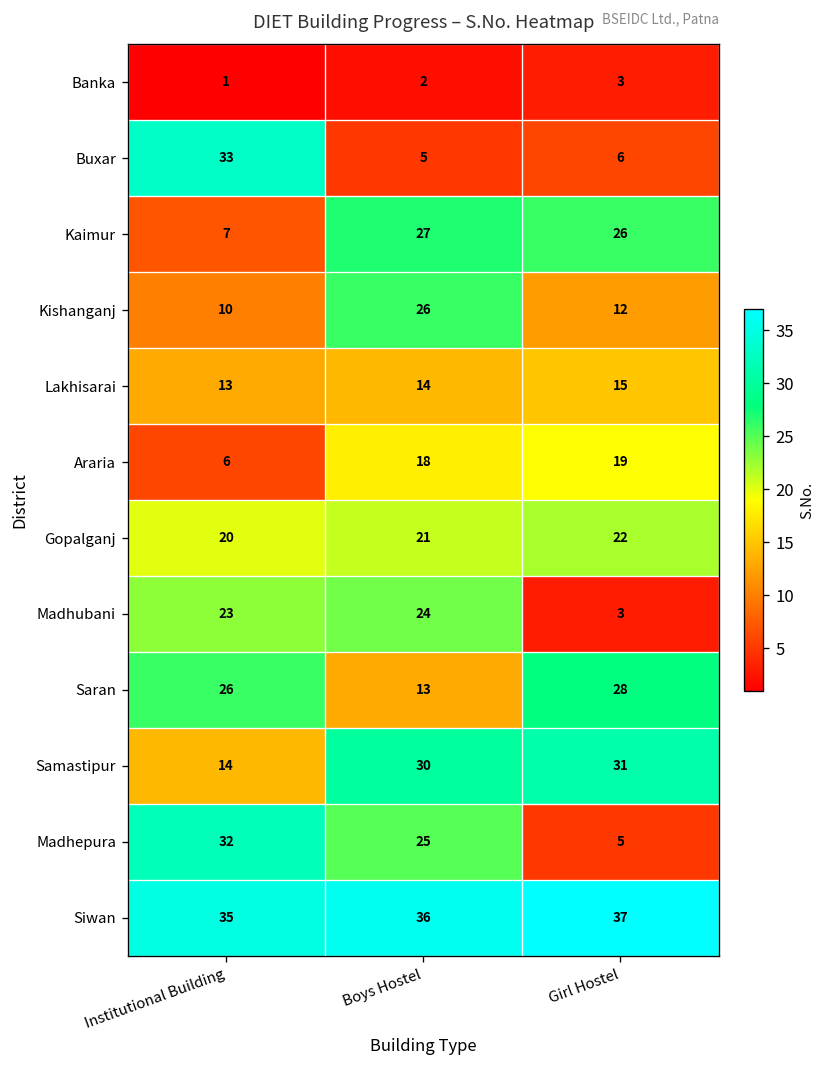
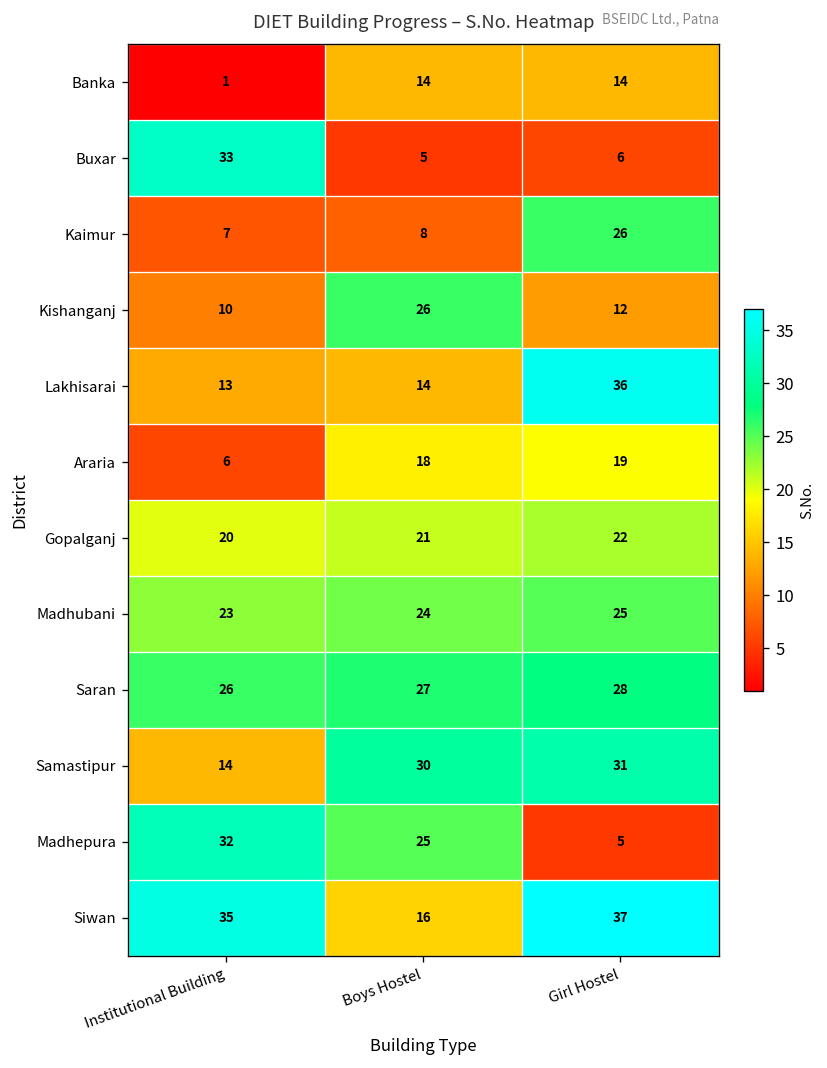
Banka, Boys Hostel: 2 -> 14
Banka, Girl Hostel: 3 -> 14
Kaimur, Boys Hostel: 27 -> 8
Lakhisarai, Girl Hostel: 15 -> 36
Madhubani, Girl Hostel: 3 -> 25
Saran, Boys Hostel: 13 -> 27
Siwan, Boys Hostel: 36 -> 16
